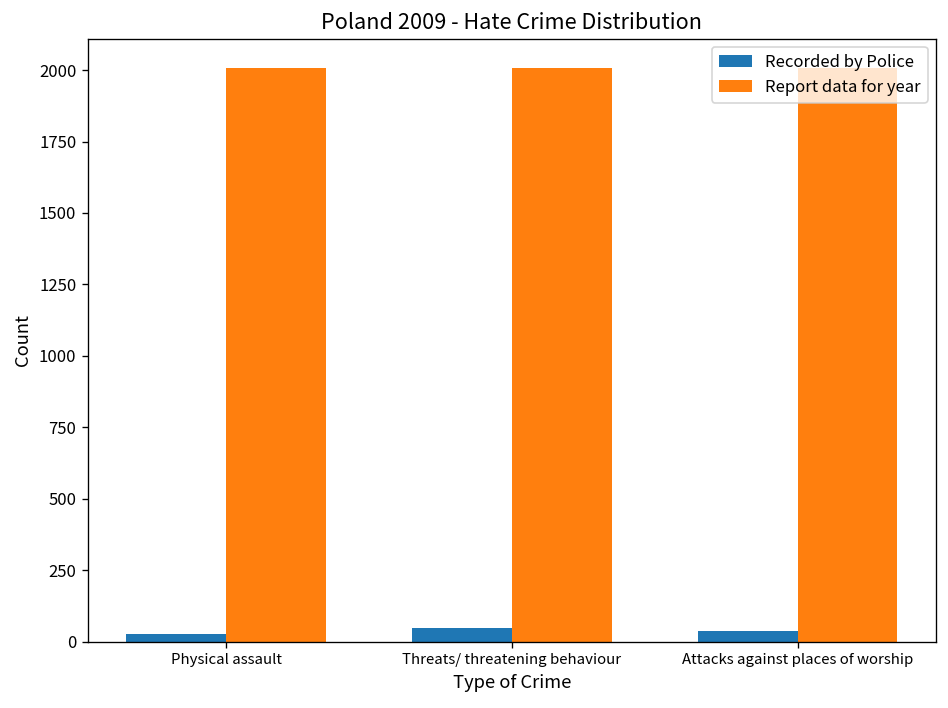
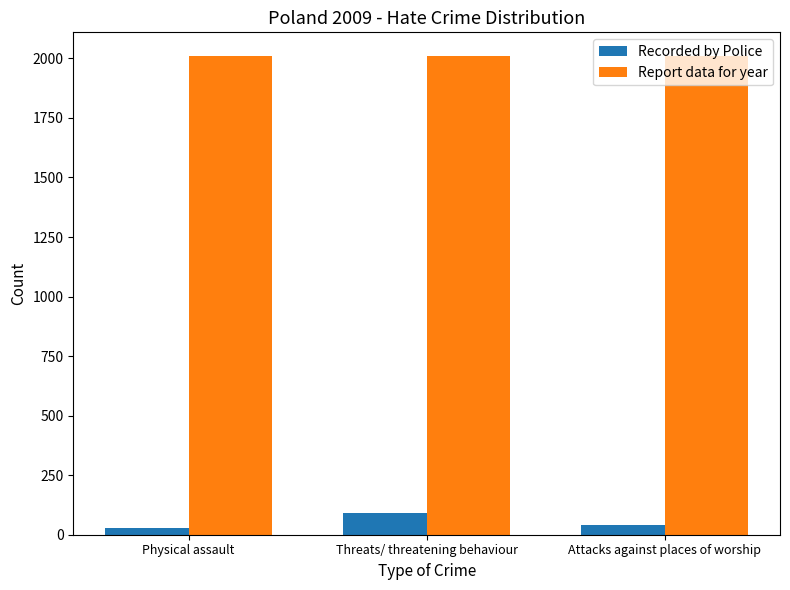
Recorded by Police, Threats/ threatening behaviour: 50 -> 90
